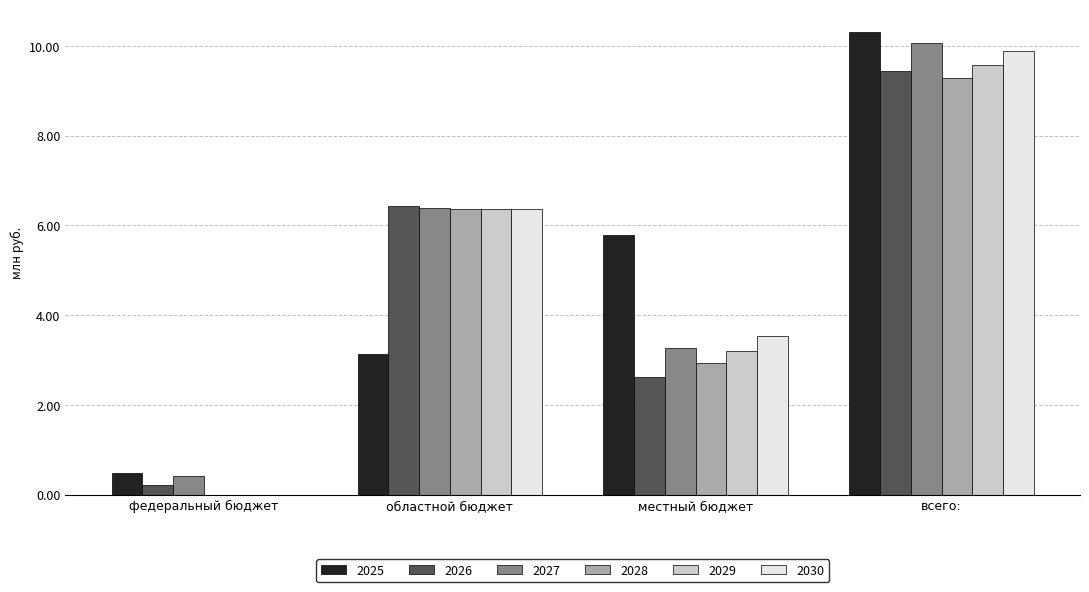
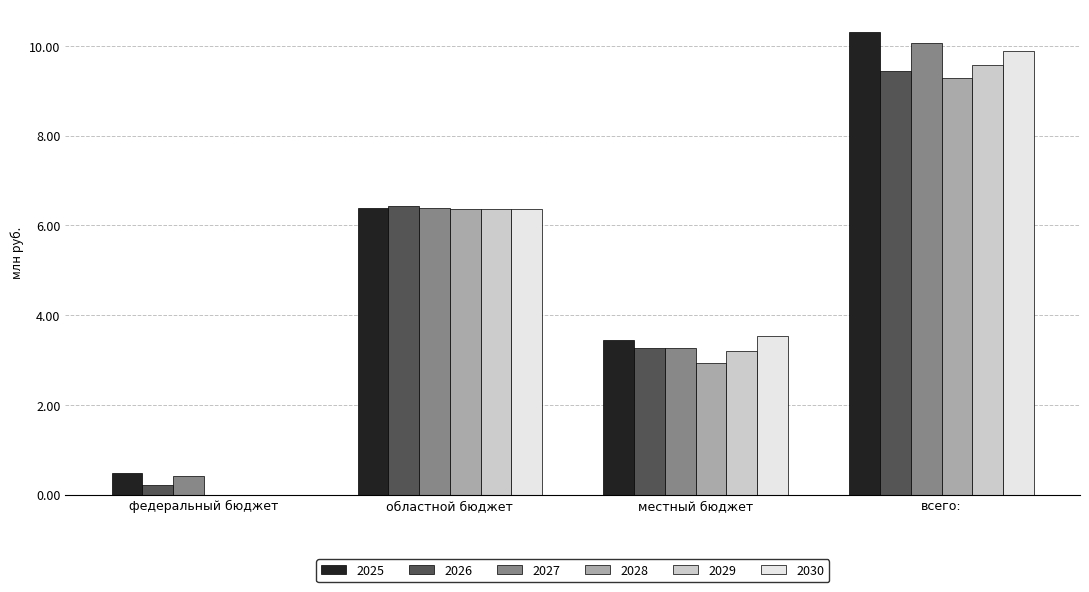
2025, областной бюджет: 3.1 -> 6.4
2025, местный бюджет: 5.8 -> 3.4
2026, местный бюджет: 2.6 -> 3.3
